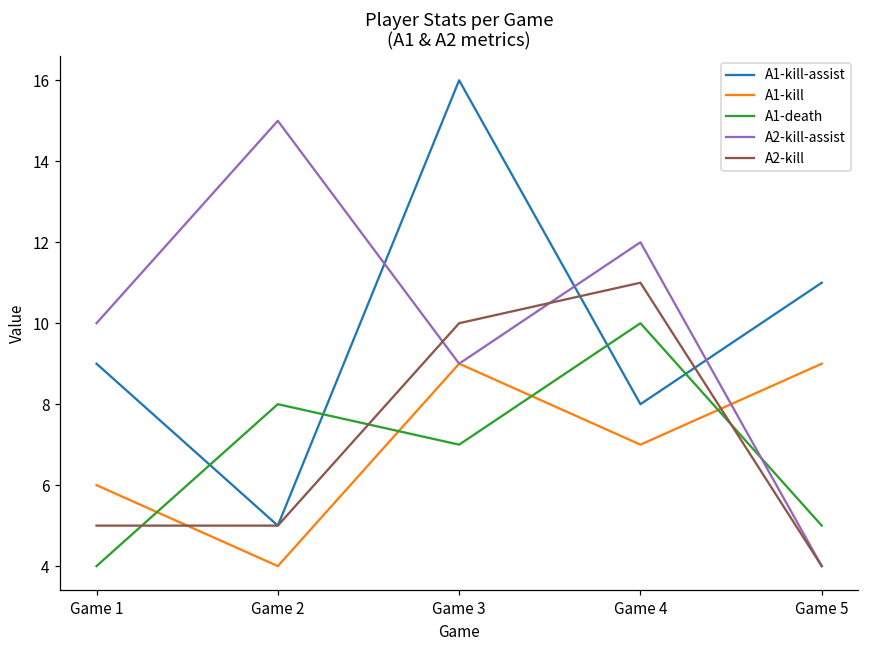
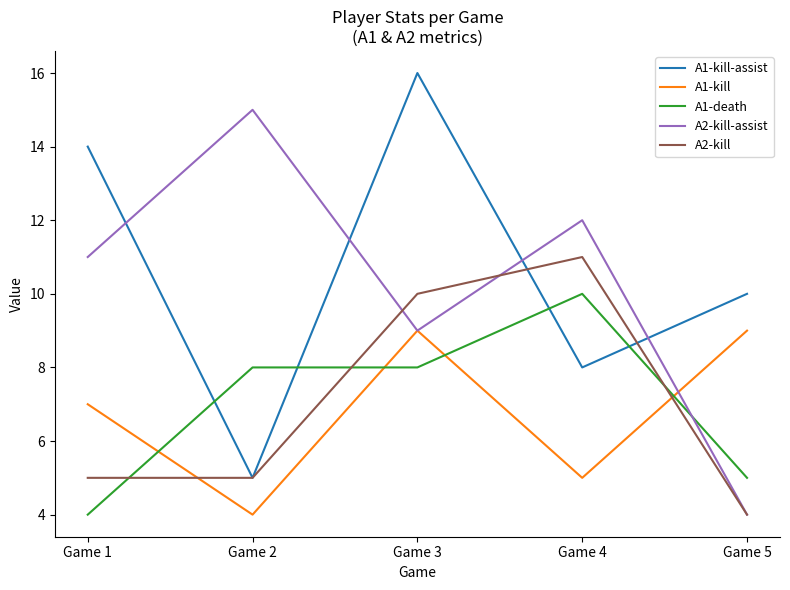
A1-kill-assist, Game 1: 9 -> 14
A1-kill, Game 1: 6 -> 7
A2-kill-assist, Game 1: 10 -> 11
A1-death, Game 3: 7 -> 8
A1-kill, Game 4: 7 -> 5
A1-kill-assist, Game 5: 11 -> 10
